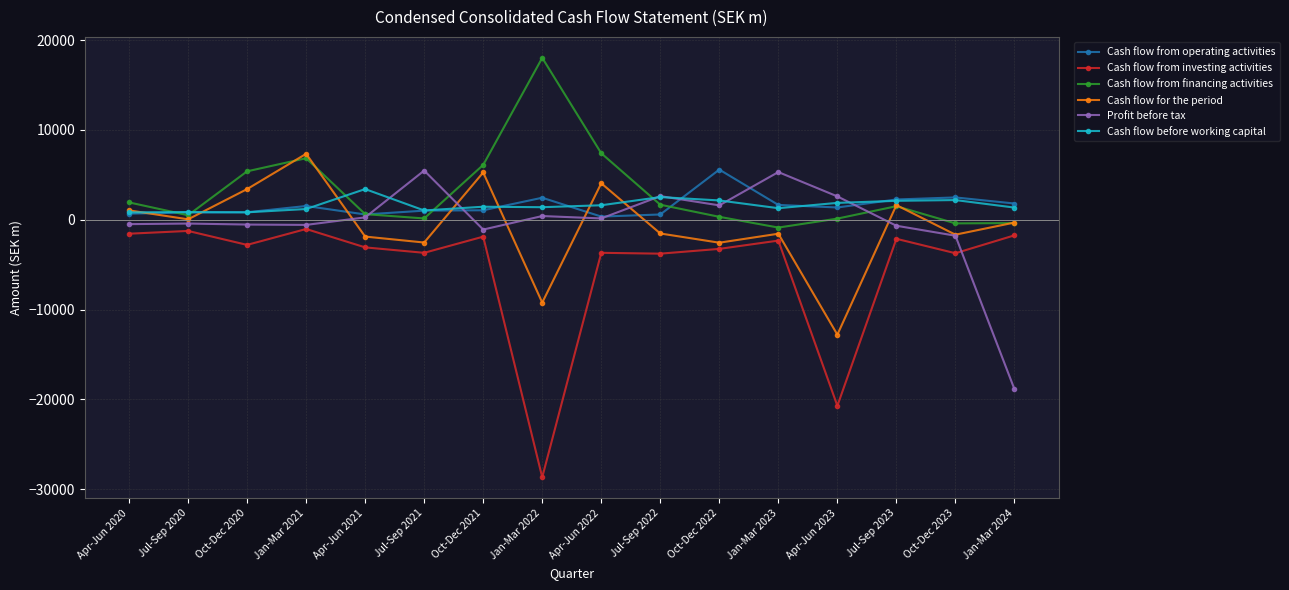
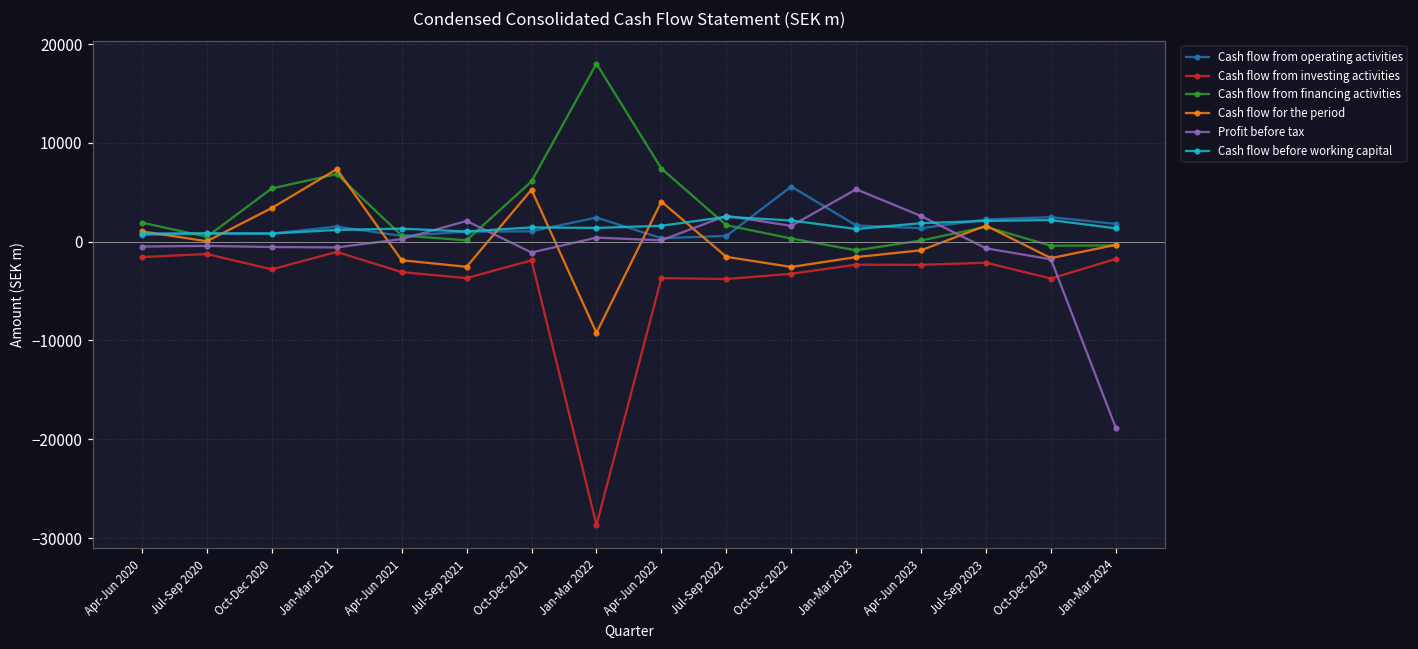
Cash flow before working capital, Apr-Jun 2021: 3000 -> 1000
Profit before tax, Jul-Sep 2021: 5000 -> 2000
Cash flow from investing activities, Apr-Jun 2023: -21000 -> -2000
Cash flow for the period, Apr-Jun 2023: -13000 -> -1000
